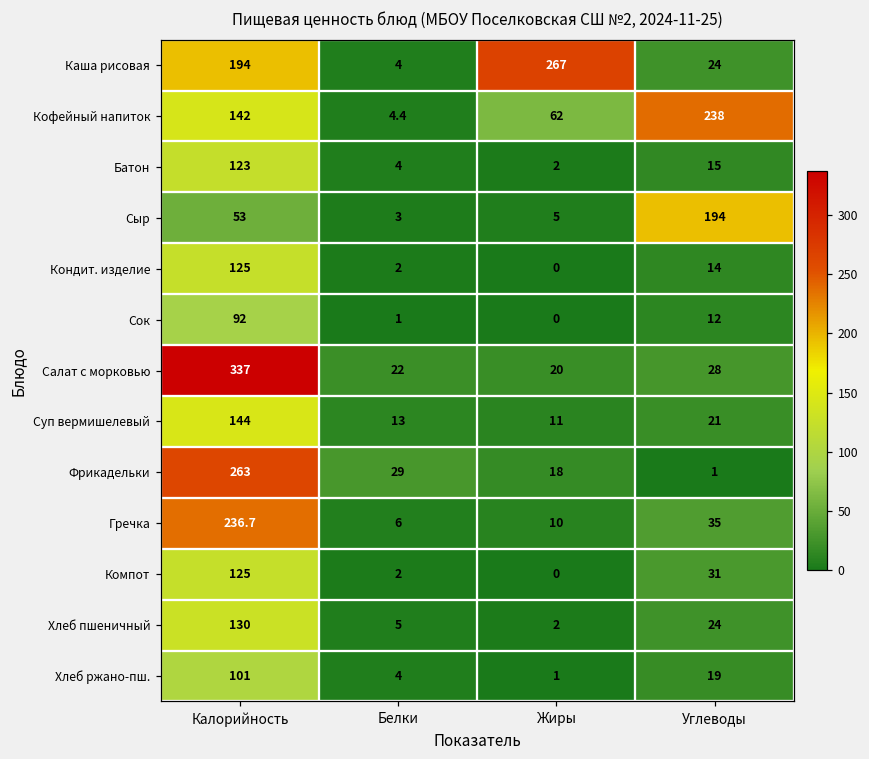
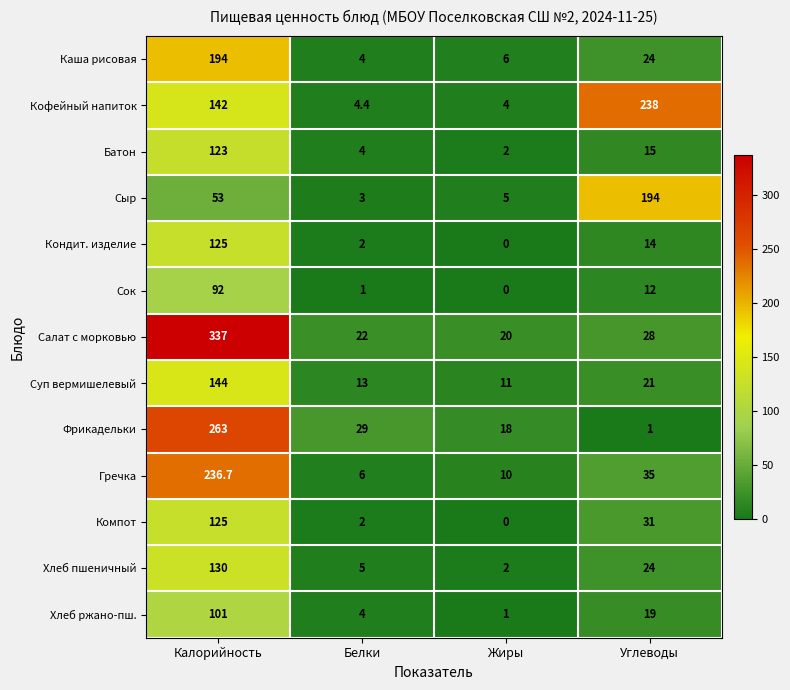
Каша рисовая, Жиры: 267 -> 6
Кофейный напиток, Жиры: 62 -> 4
